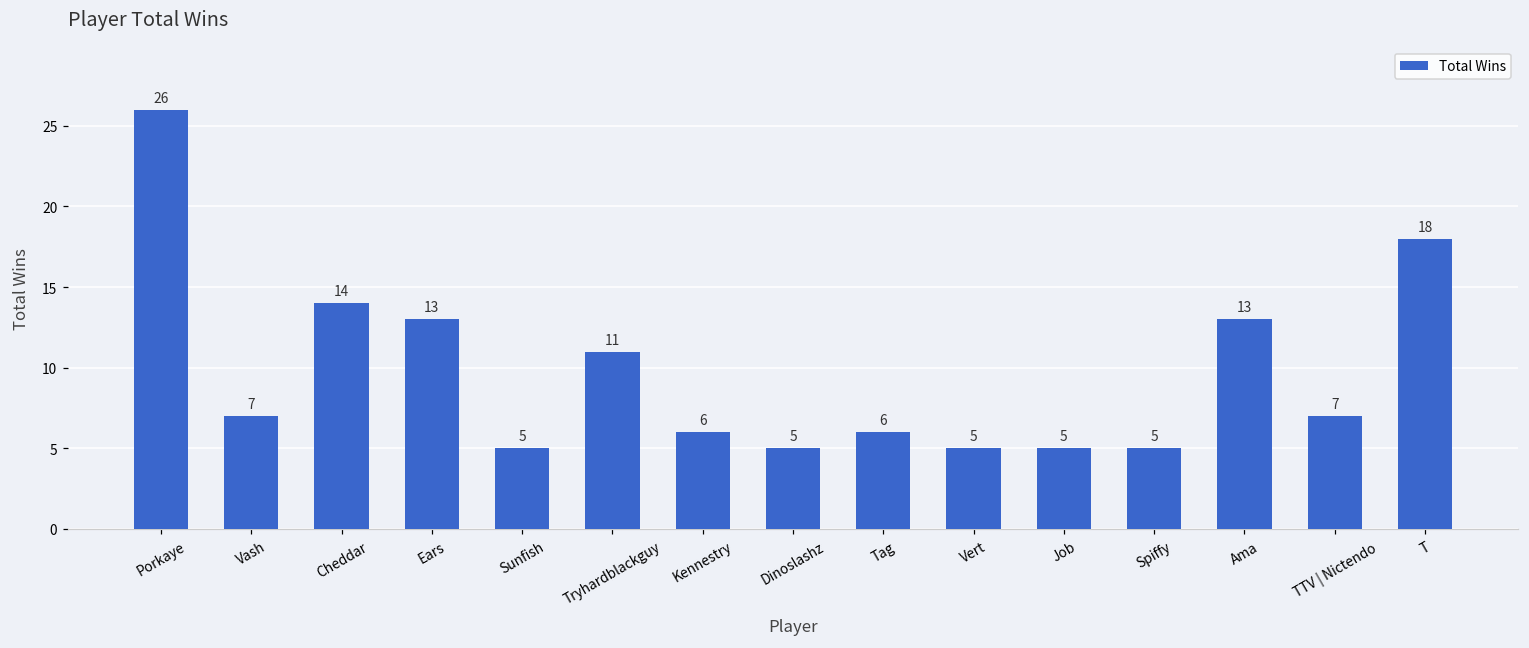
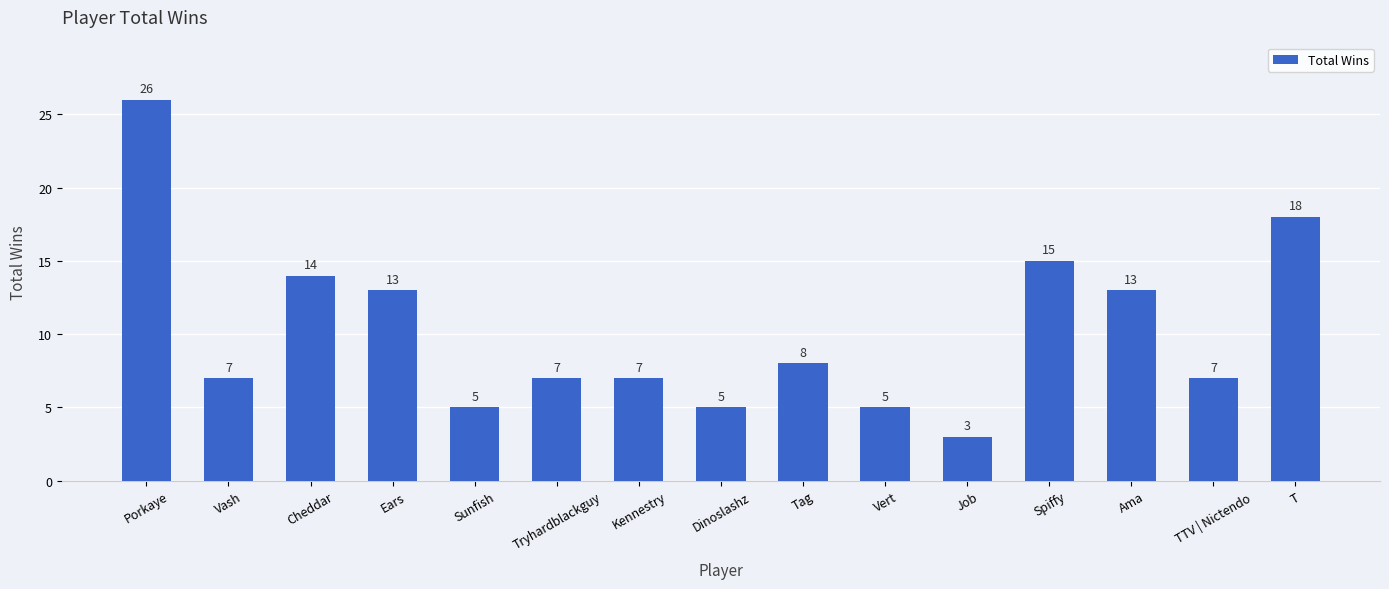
Tryhardblackguy: 11 -> 7
Kennestry: 6 -> 7
Tag: 6 -> 8
Job: 5 -> 3
Spiffy: 5 -> 15
